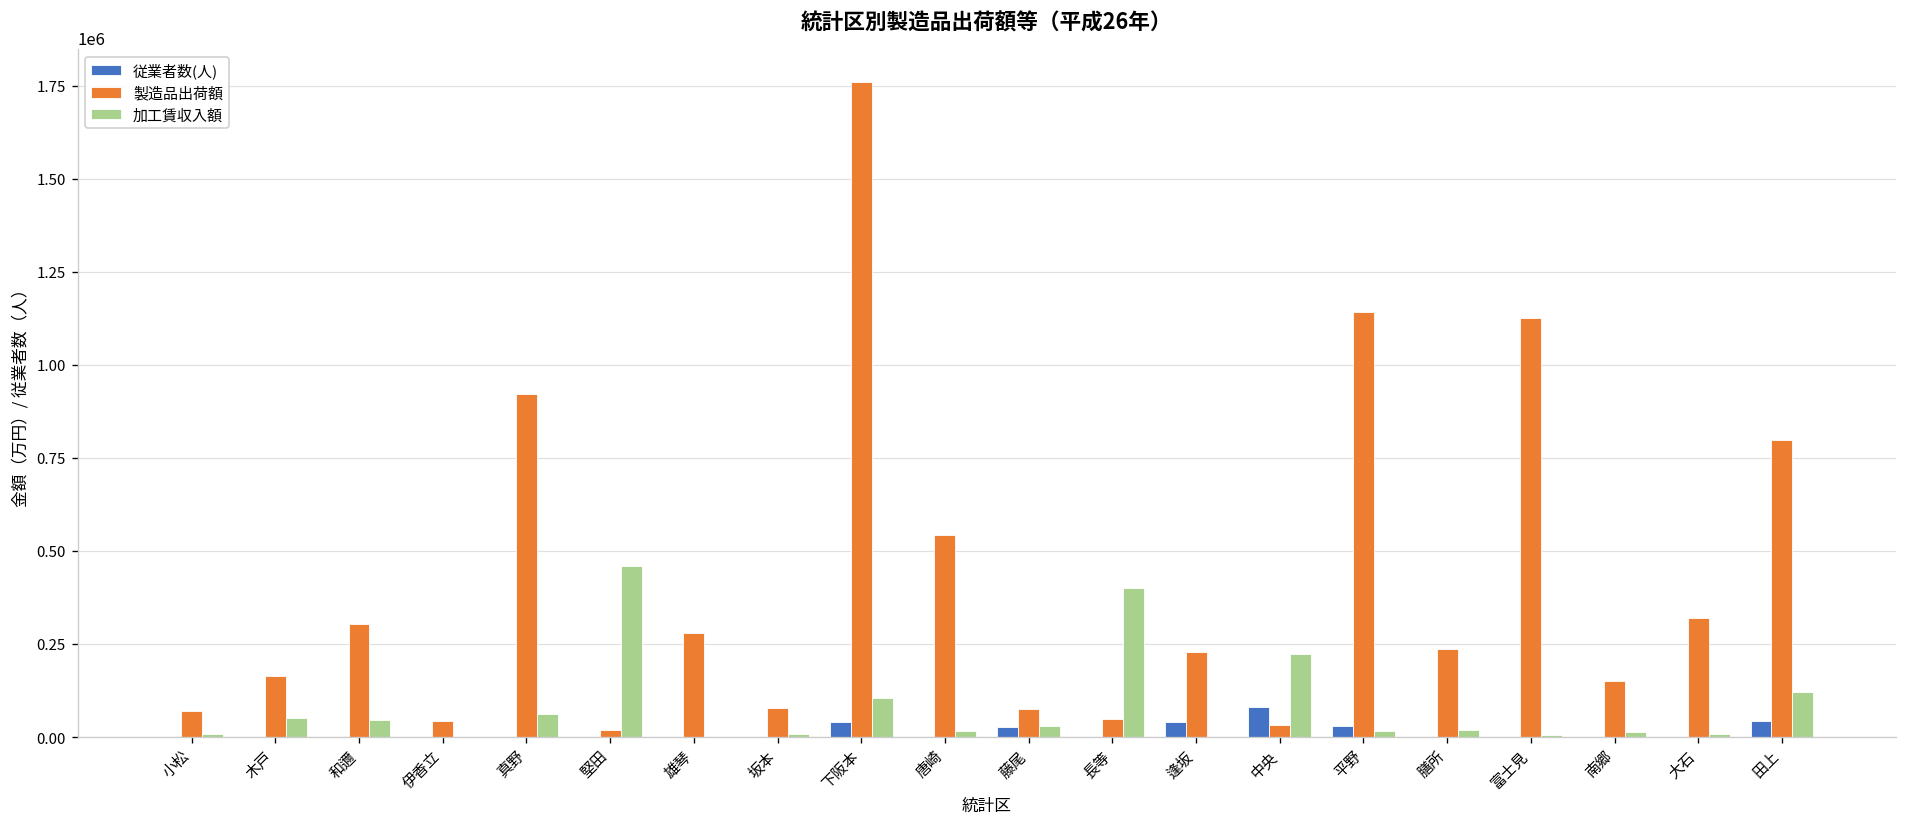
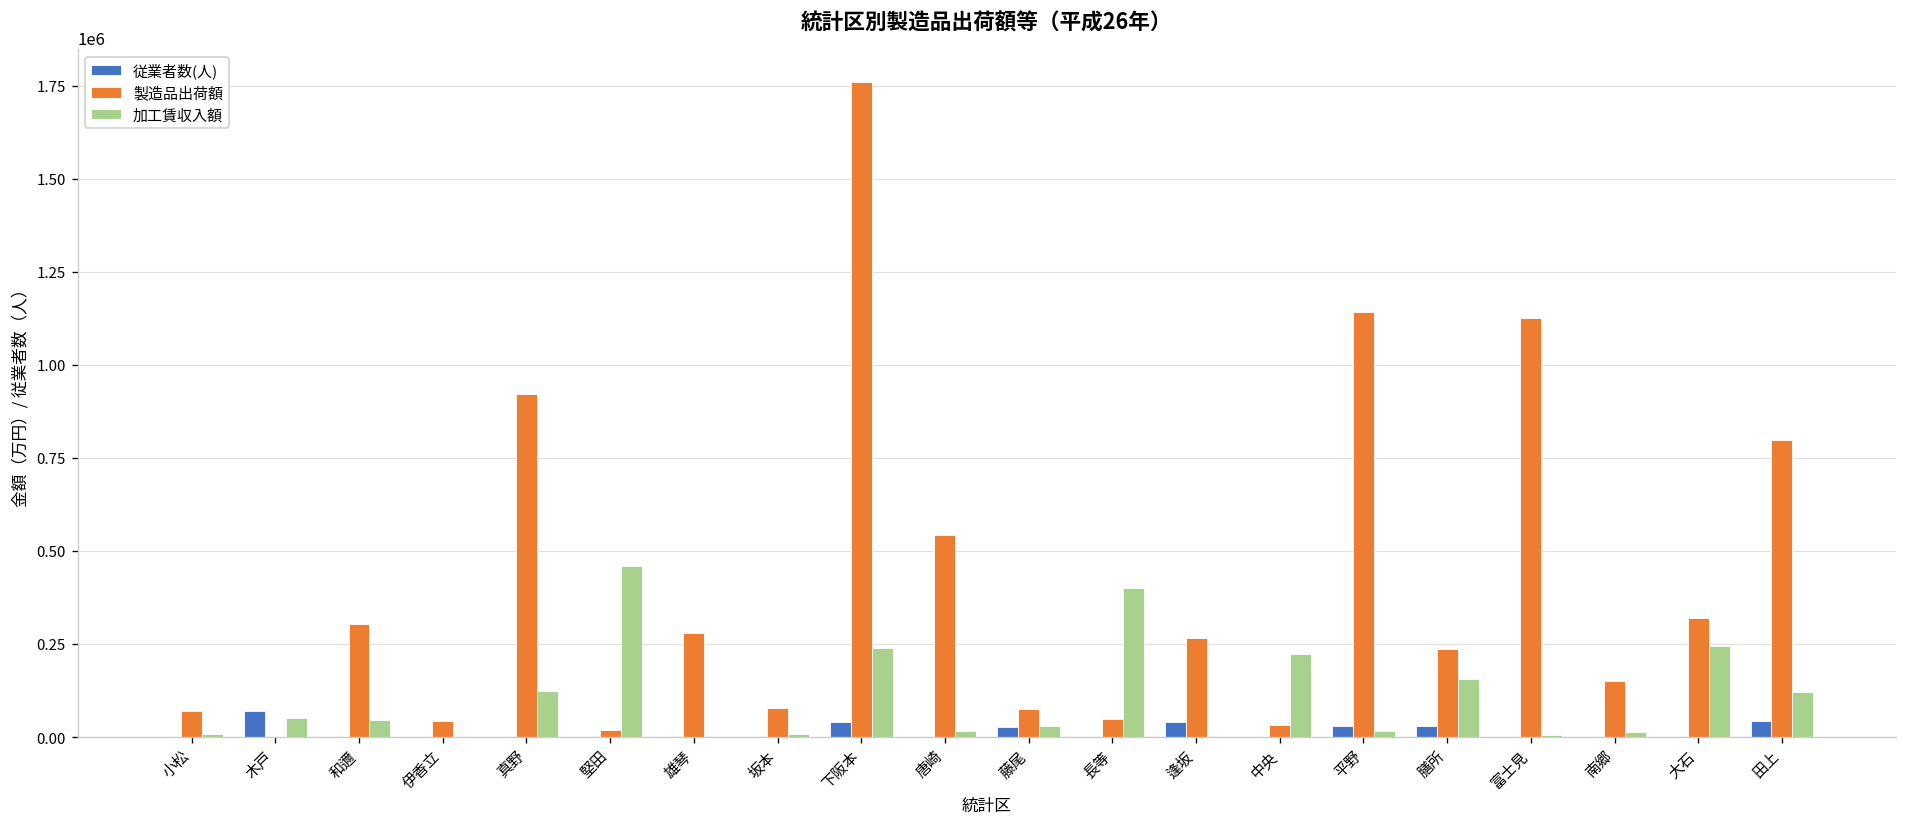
従業者数(人), 木戸: 0 -> 70000
製造品出荷額, 木戸: 160000 -> 0
加工賃収入額, 真野: 60000 -> 120000
加工賃収入額, 下阪本: 110000 -> 240000
製造品出荷額, 逢坂: 230000 -> 270000
従業者数(人), 中央: 80000 -> 0
従業者数(人), 膳所: 0 -> 30000
加工賃収入額, 膳所: 20000 -> 160000
加工賃収入額, 大石: 10000 -> 250000
